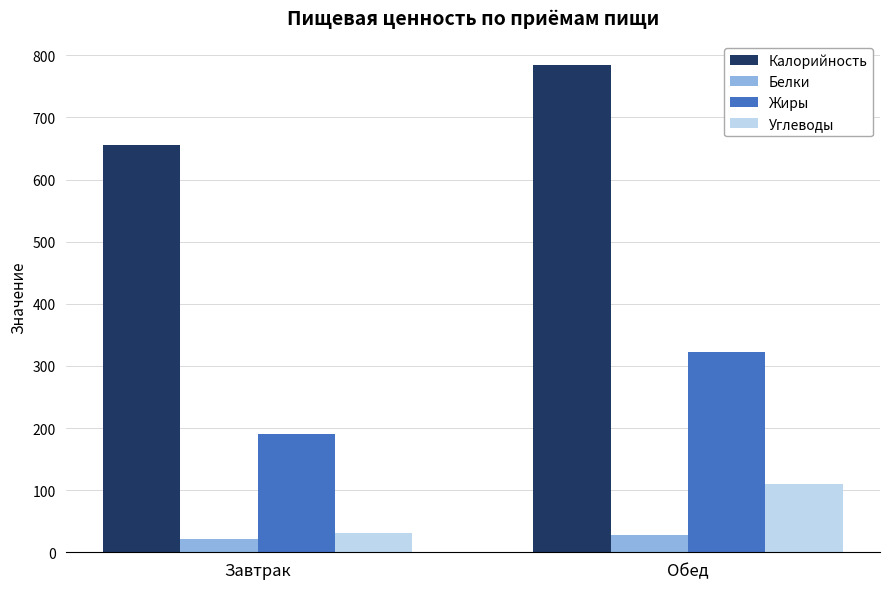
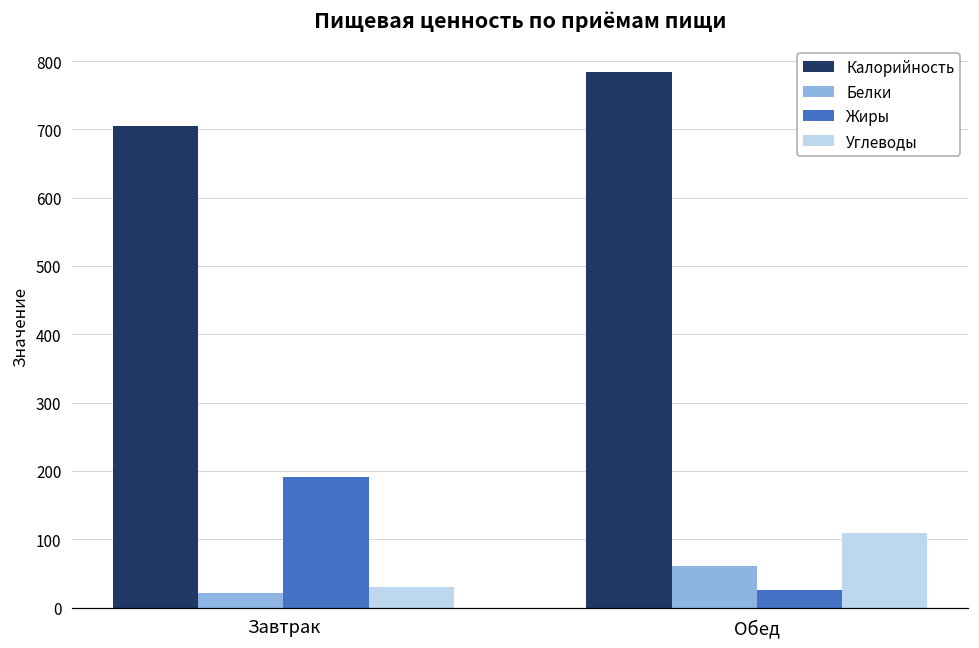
Калорийность, Завтрак: 660 -> 710
Белки, Обед: 30 -> 60
Жиры, Обед: 320 -> 30
